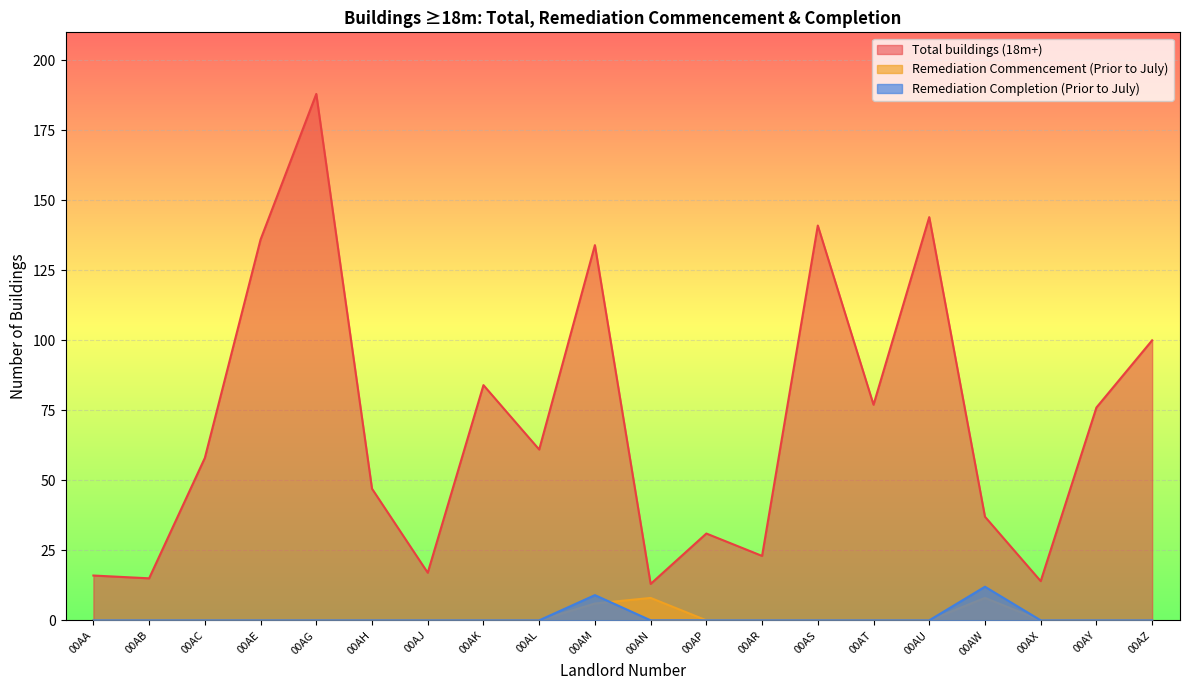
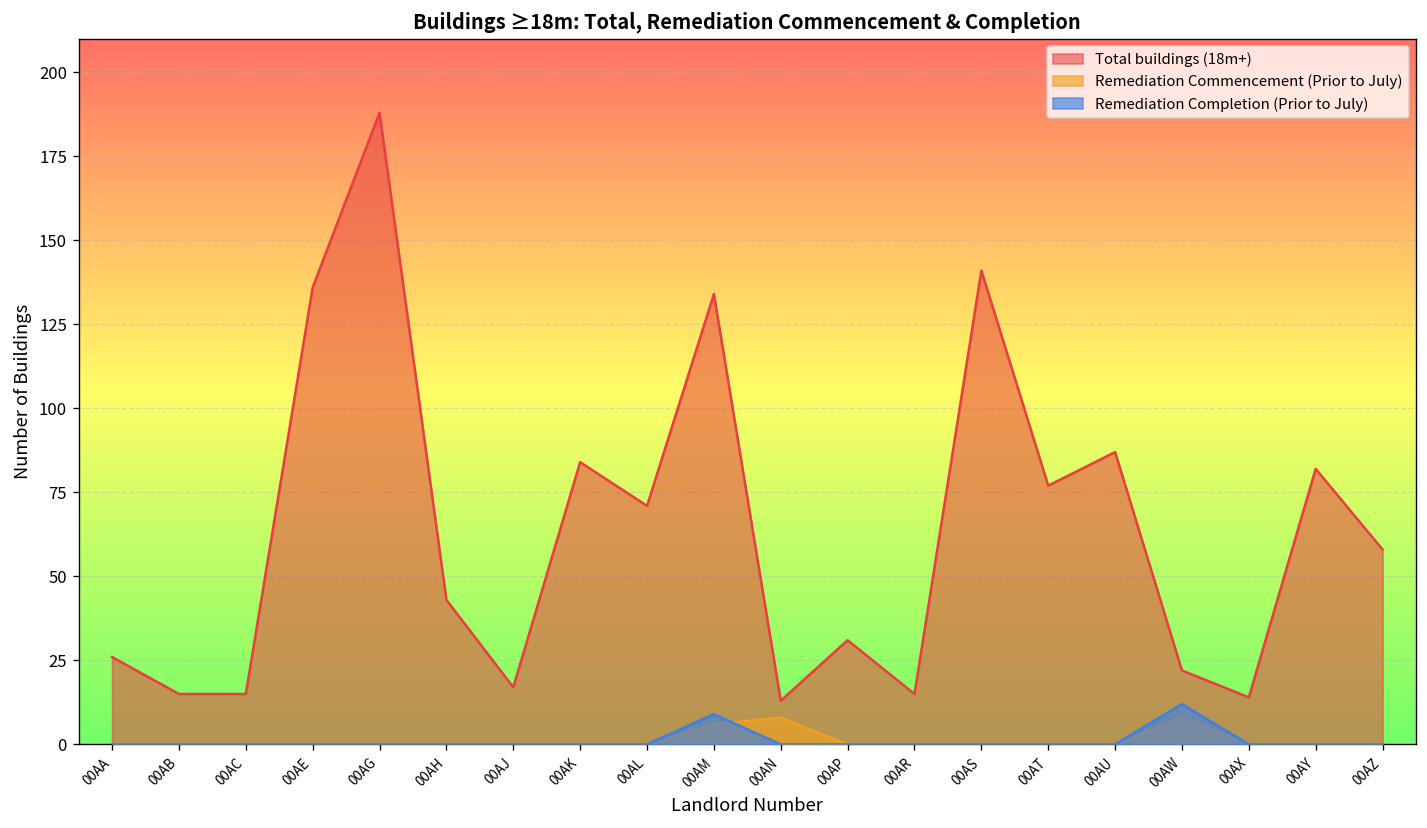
Total buildings (18m+), 00AA: 16 -> 26
Total buildings (18m+), 00AC: 58 -> 15
Total buildings (18m+), 00AH: 47 -> 43
Total buildings (18m+), 00AL: 61 -> 71
Total buildings (18m+), 00AR: 23 -> 15
Total buildings (18m+), 00AU: 144 -> 87
Total buildings (18m+), 00AW: 37 -> 22
Total buildings (18m+), 00AY: 76 -> 82
Total buildings (18m+), 00AZ: 100 -> 58
